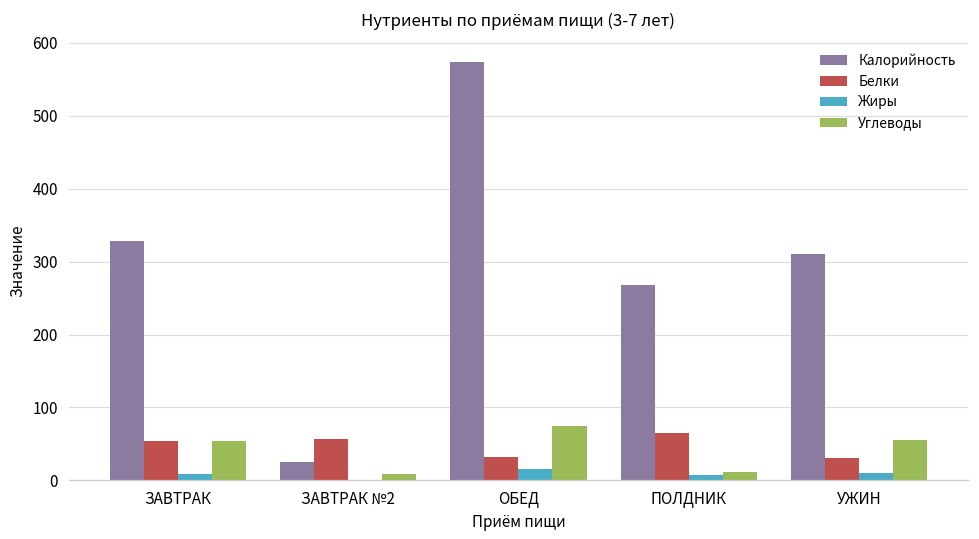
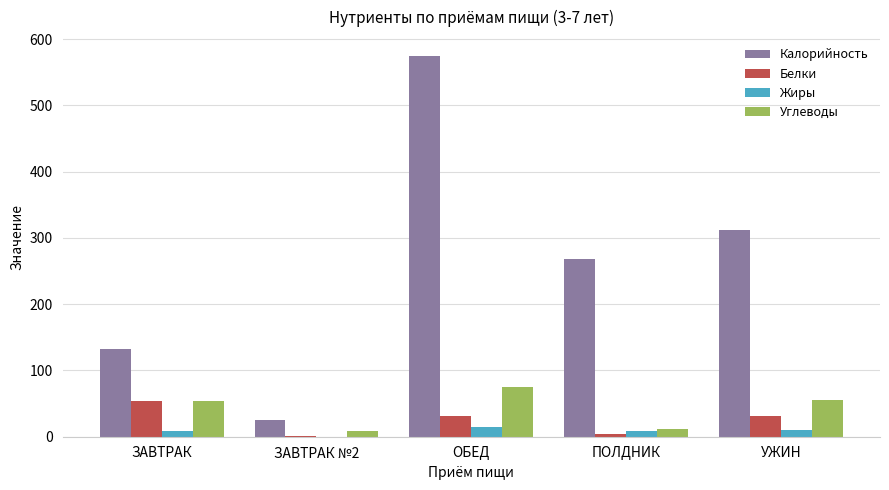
Калорийность, ЗАВТРАК: 330 -> 130
Белки, ЗАВТРАК №2: 60 -> 0
Белки, ПОЛДНИК: 60 -> 0
